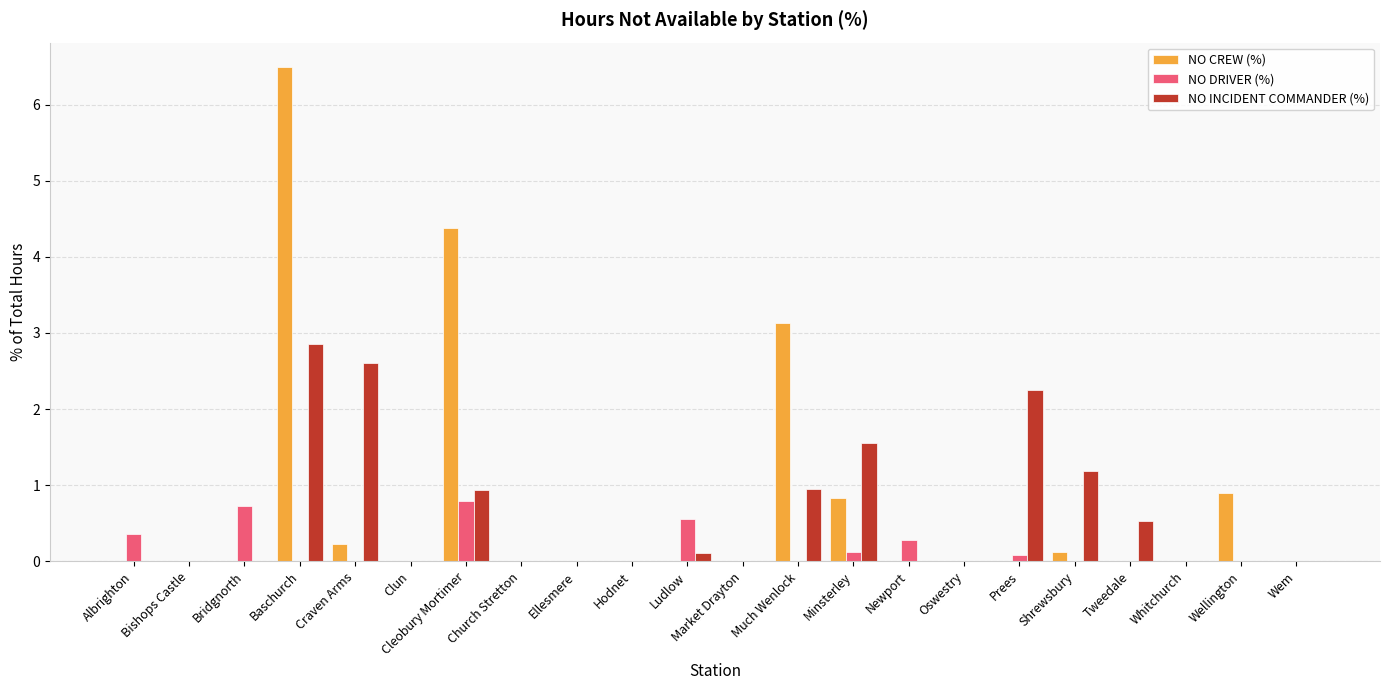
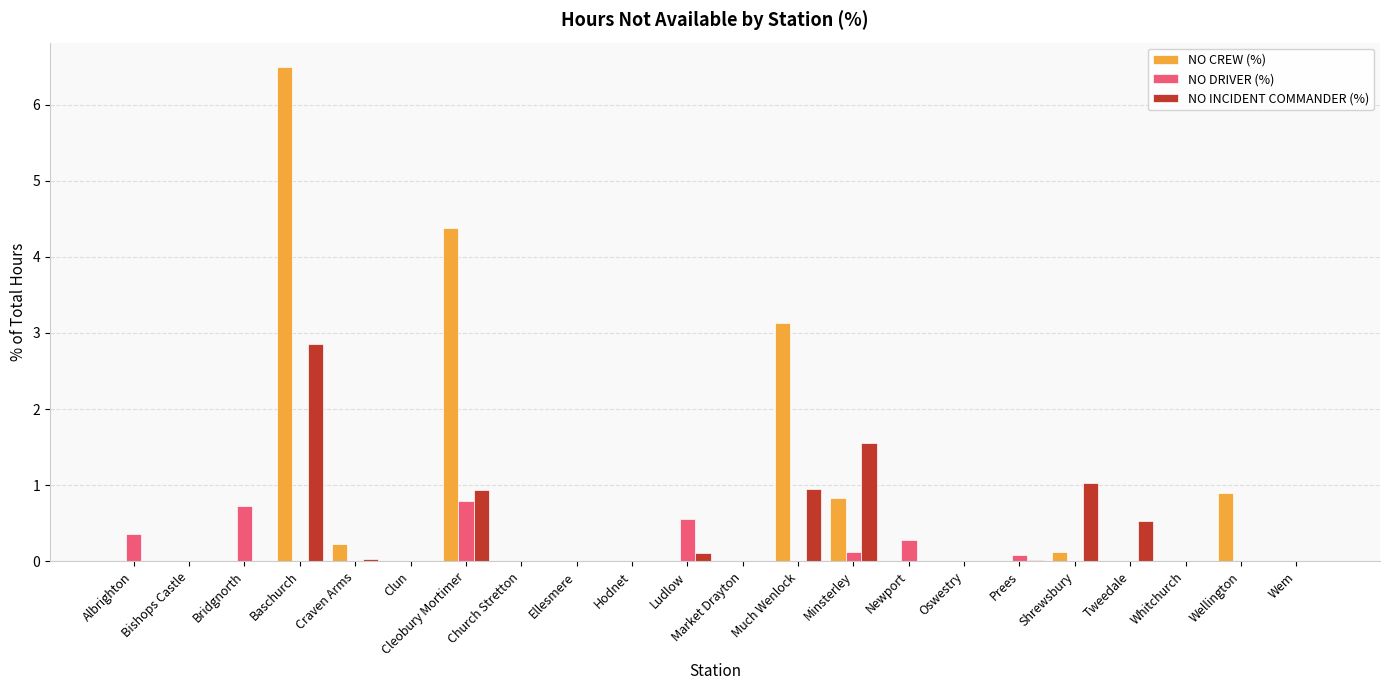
NO INCIDENT COMMANDER (%), Craven Arms: 2.6 -> 0.0
NO INCIDENT COMMANDER (%), Prees: 2.3 -> 0.0
NO INCIDENT COMMANDER (%), Shrewsbury: 1.2 -> 1.0
